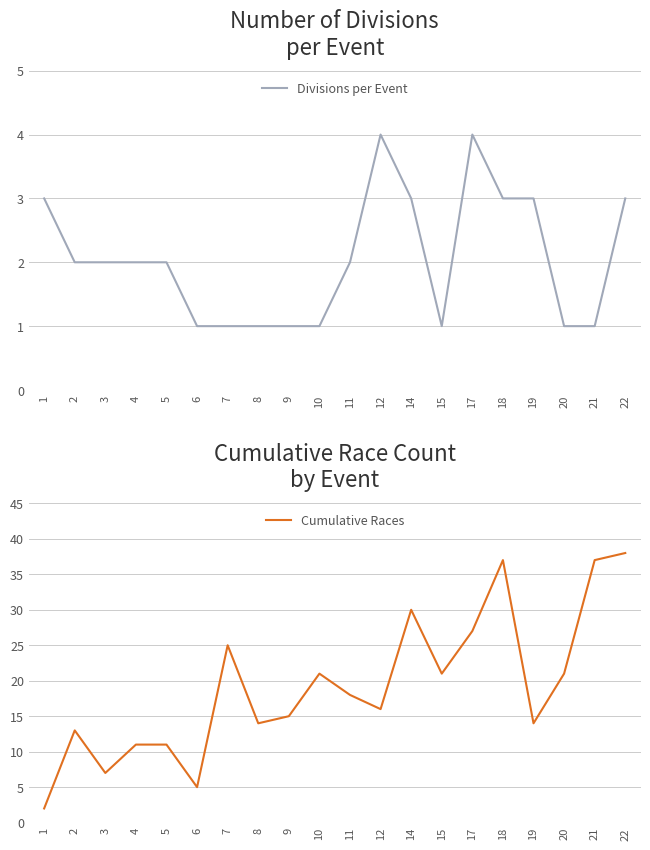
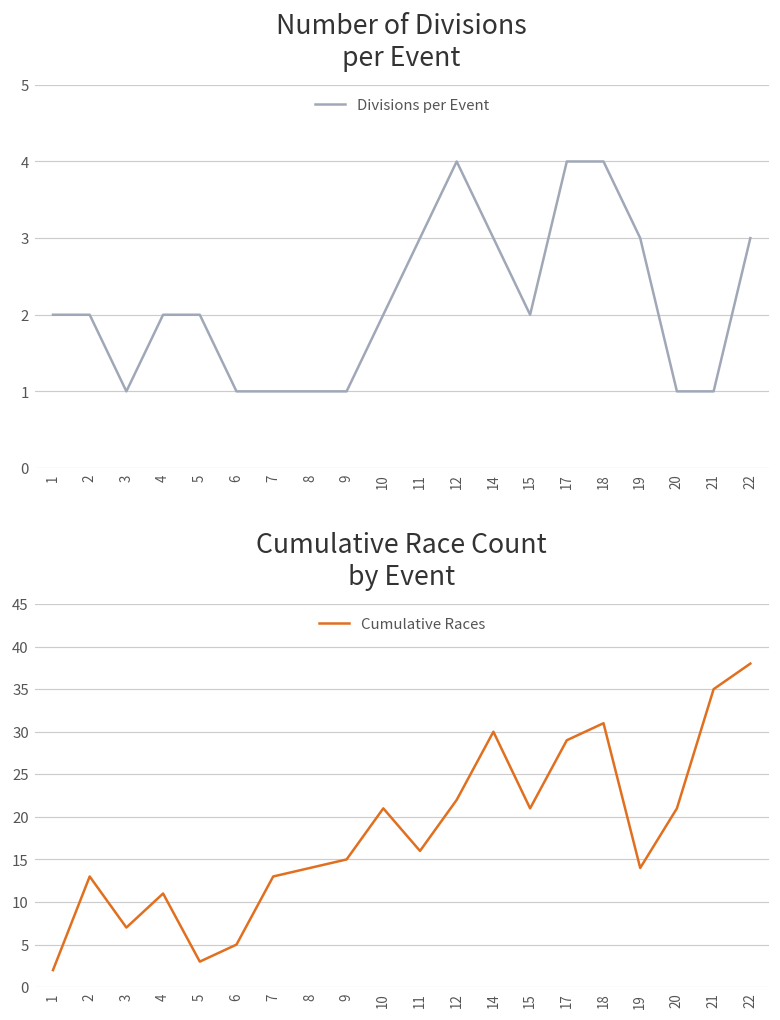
Number of Divisions per Event, 1: 3 -> 2
Number of Divisions per Event, 3: 2 -> 1
Number of Divisions per Event, 10: 1 -> 2
Number of Divisions per Event, 11: 2 -> 3
Number of Divisions per Event, 15: 1 -> 2
Number of Divisions per Event, 18: 3 -> 4
Cumulative Race Count by Event, 5: 11 -> 3
Cumulative Race Count by Event, 7: 25 -> 13
Cumulative Race Count by Event, 11: 18 -> 16
Cumulative Race Count by Event, 12: 16 -> 22
Cumulative Race Count by Event, 17: 27 -> 29
Cumulative Race Count by Event, 18: 37 -> 31
Cumulative Race Count by Event, 21: 37 -> 35
